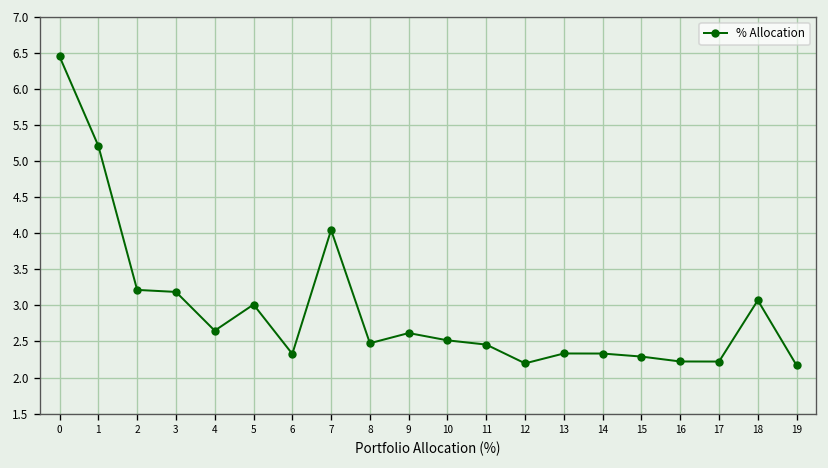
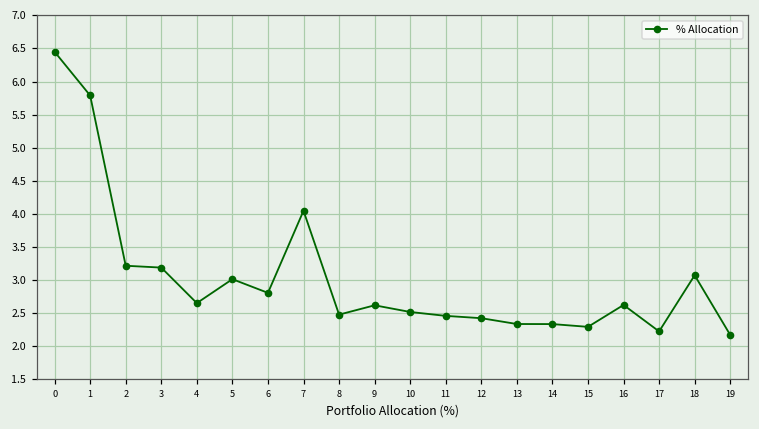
1: 5.2 -> 5.8
6: 2.3 -> 2.8
12: 2.2 -> 2.4
16: 2.2 -> 2.6
